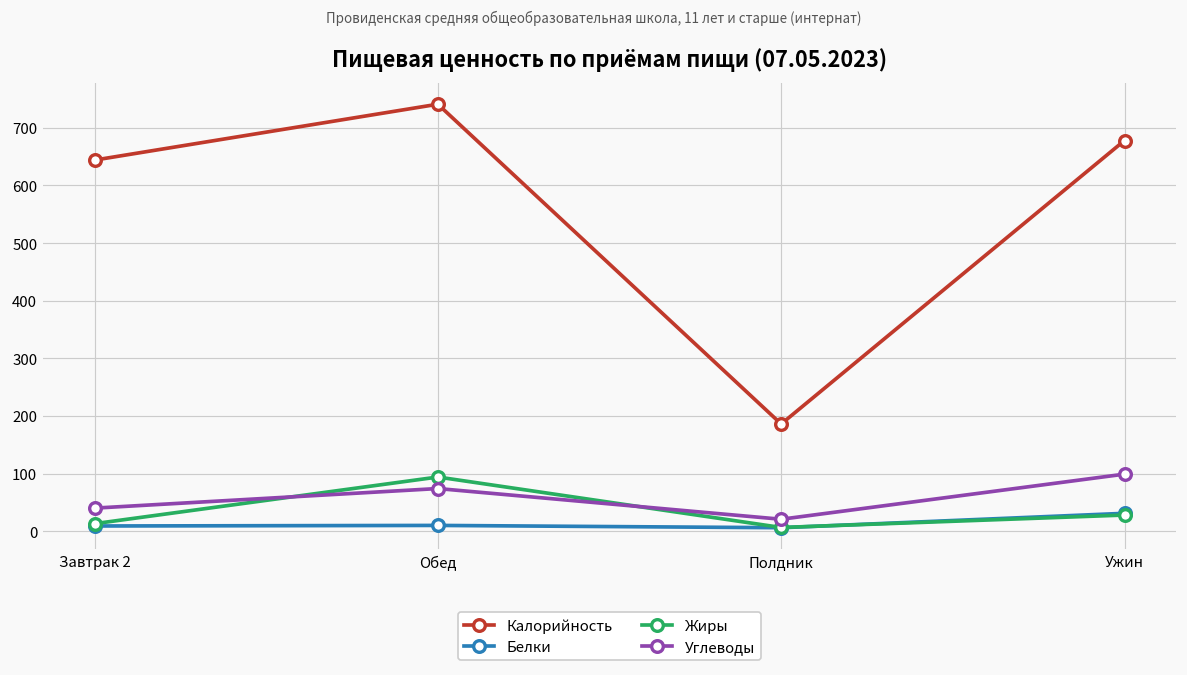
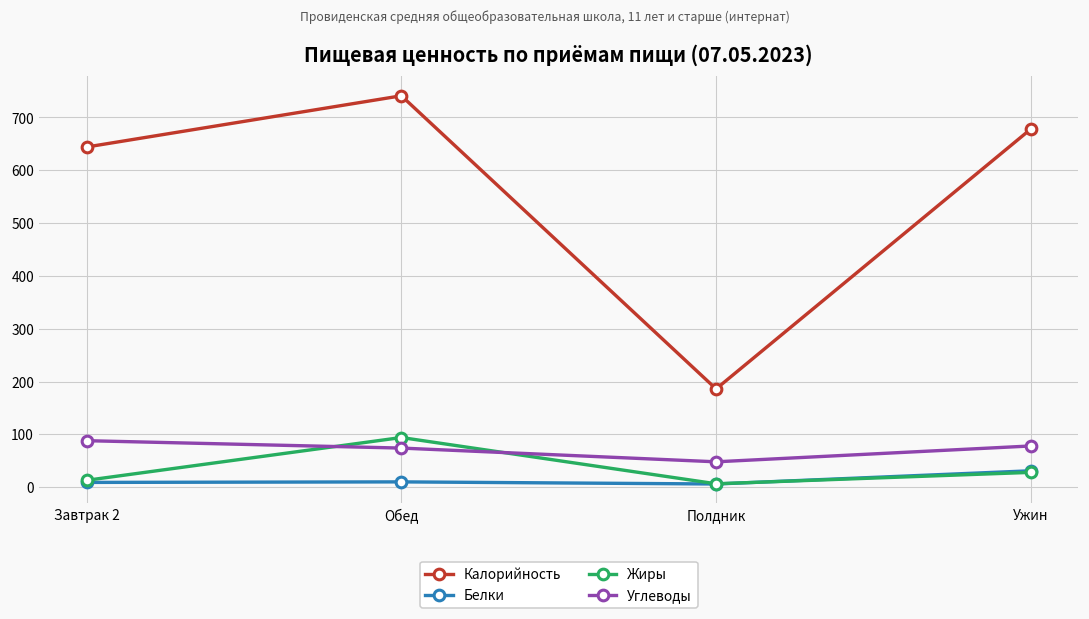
Углеводы, Завтрак 2: 40 -> 90
Углеводы, Полдник: 20 -> 50
Углеводы, Ужин: 100 -> 80
